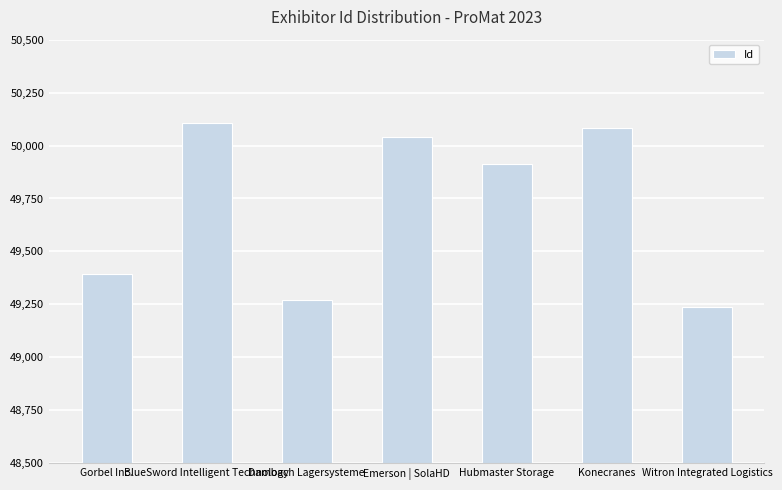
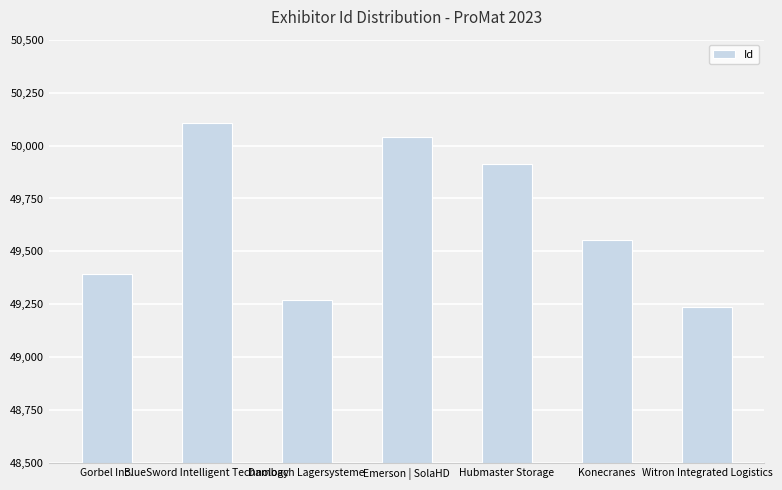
Konecranes: 50,080 -> 49,560
